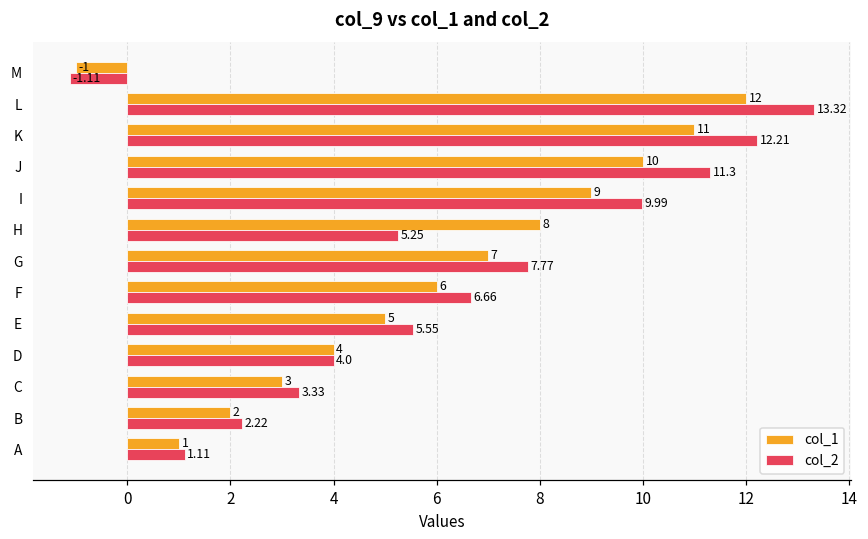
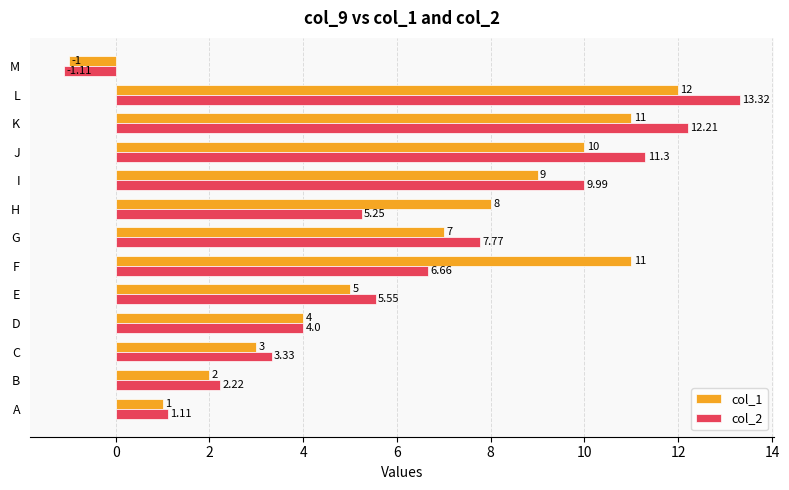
col_1, F: 6 -> 11
